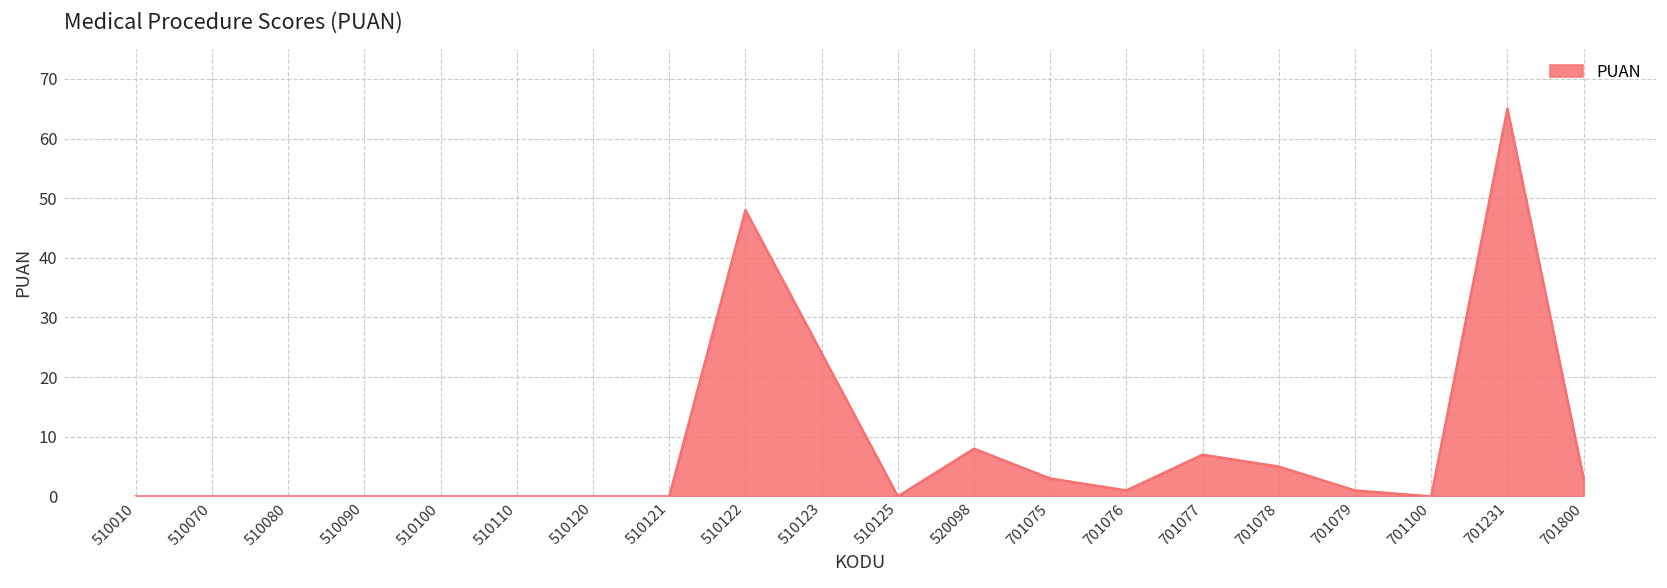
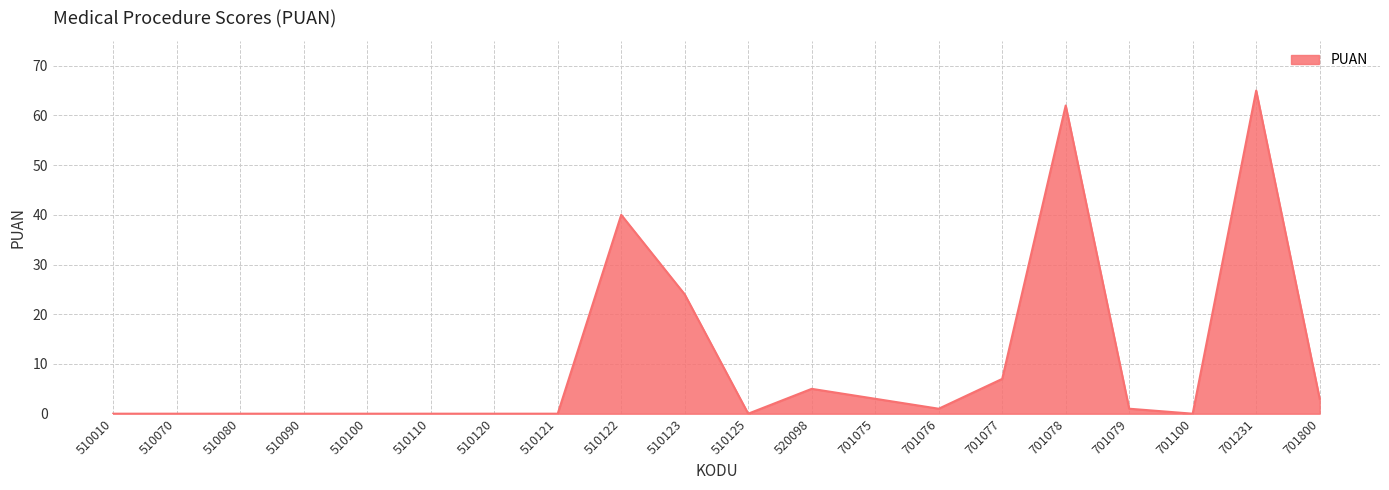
510122: 48 -> 40
520098: 8 -> 5
701078: 5 -> 62
